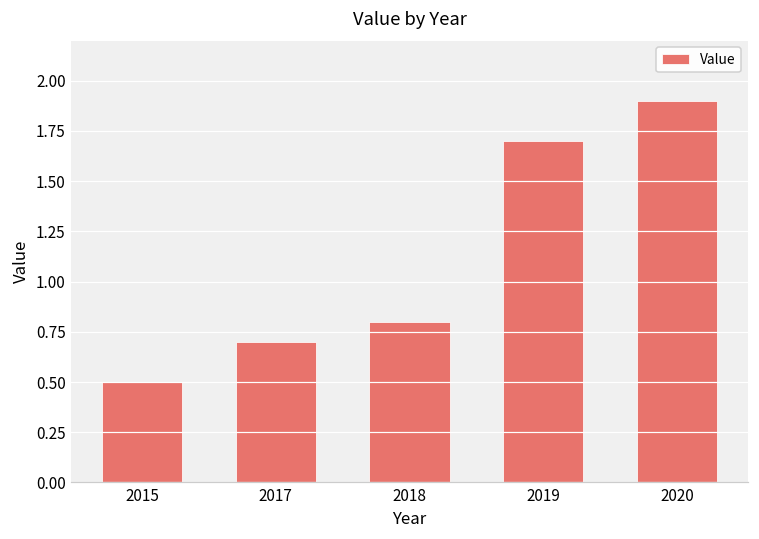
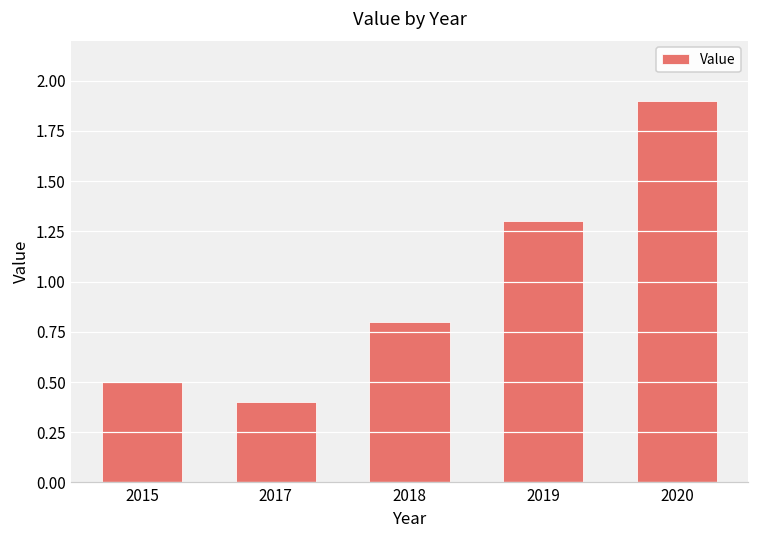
2017: 0.7 -> 0.4
2019: 1.7 -> 1.3
